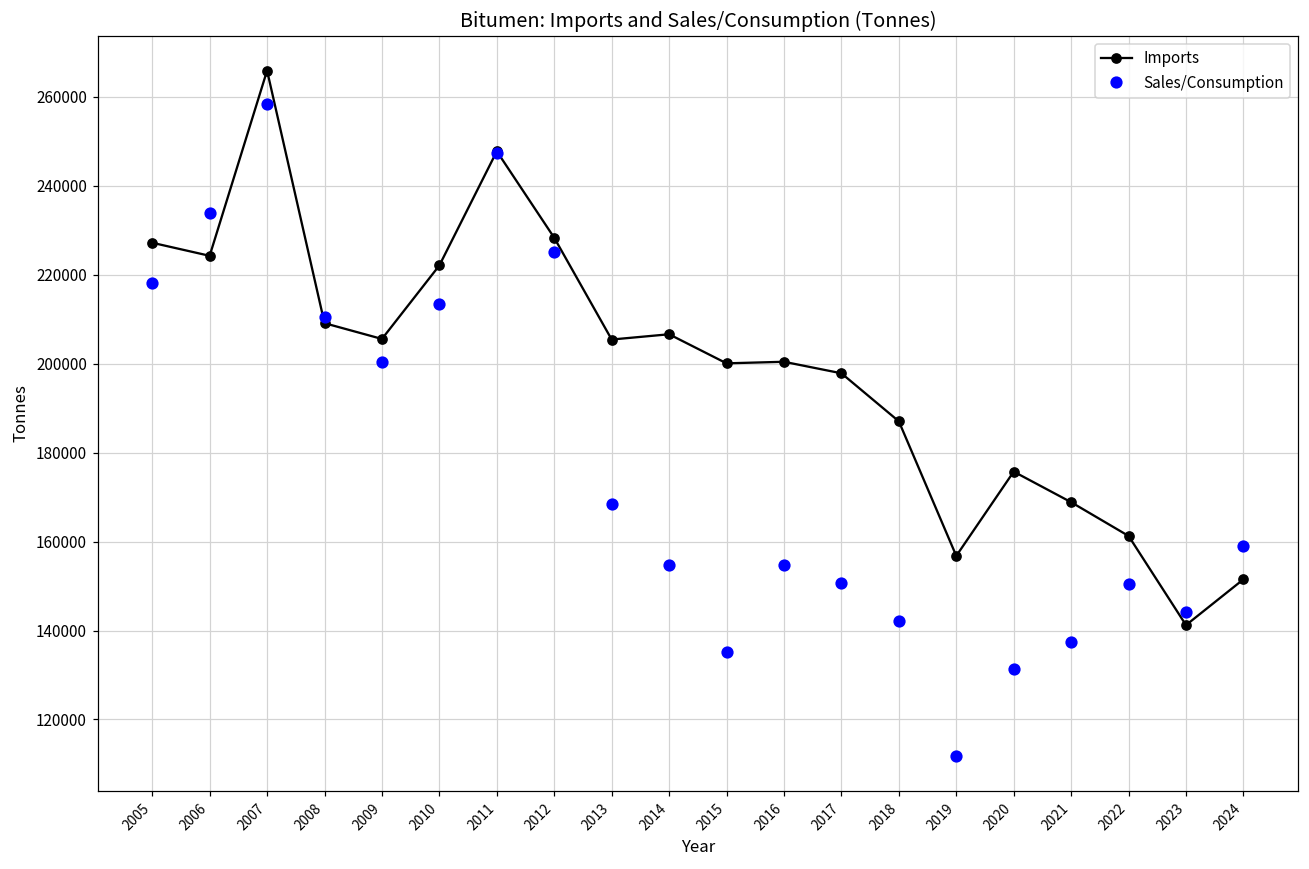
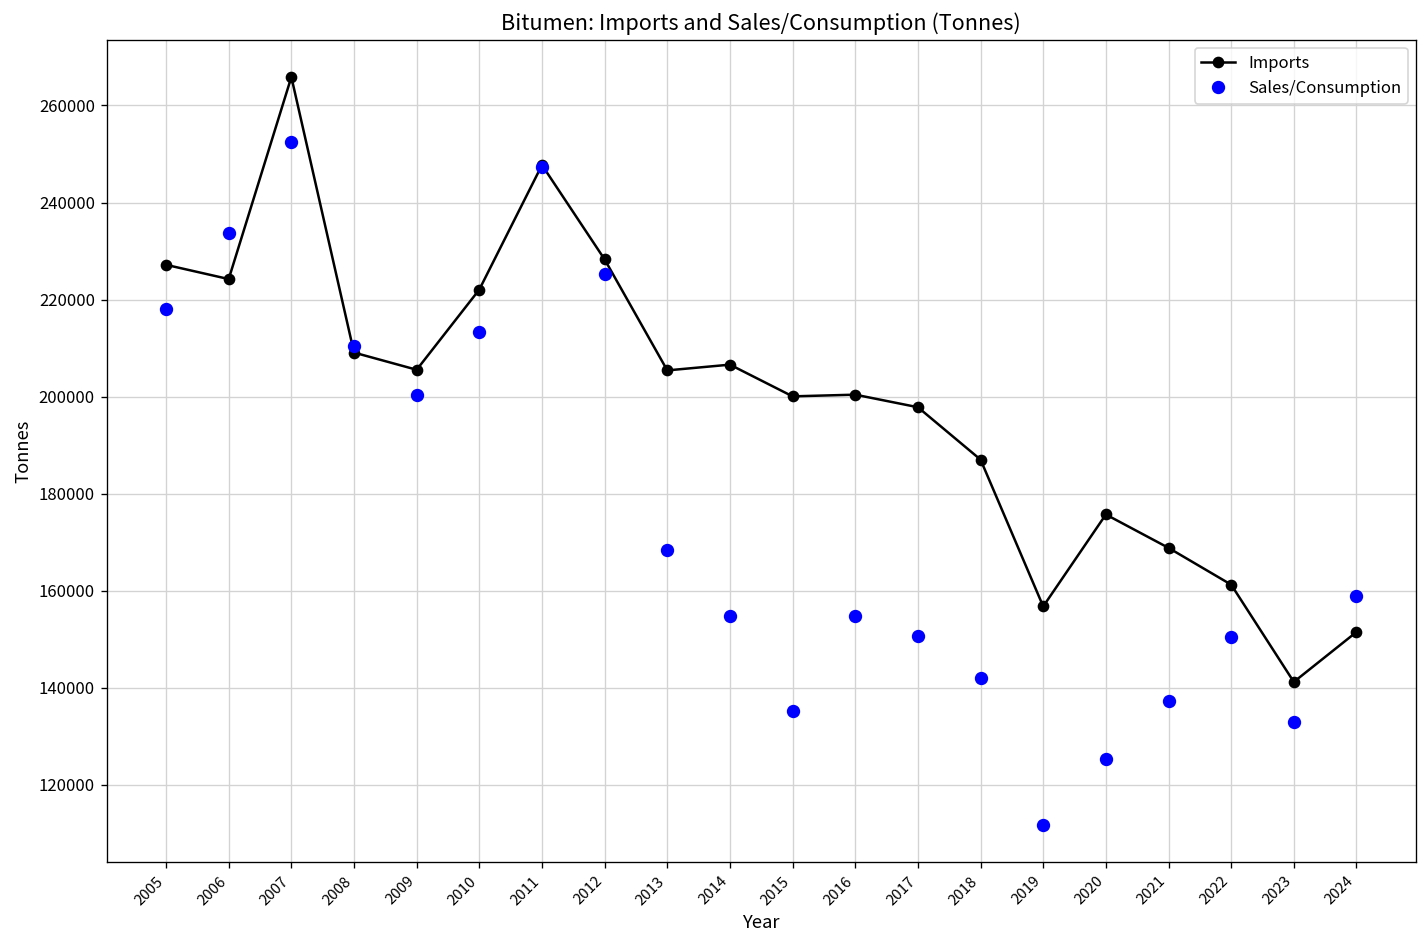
Sales/Consumption, 2007: 258000 -> 253000
Sales/Consumption, 2020: 131000 -> 125000
Sales/Consumption, 2023: 144000 -> 133000
